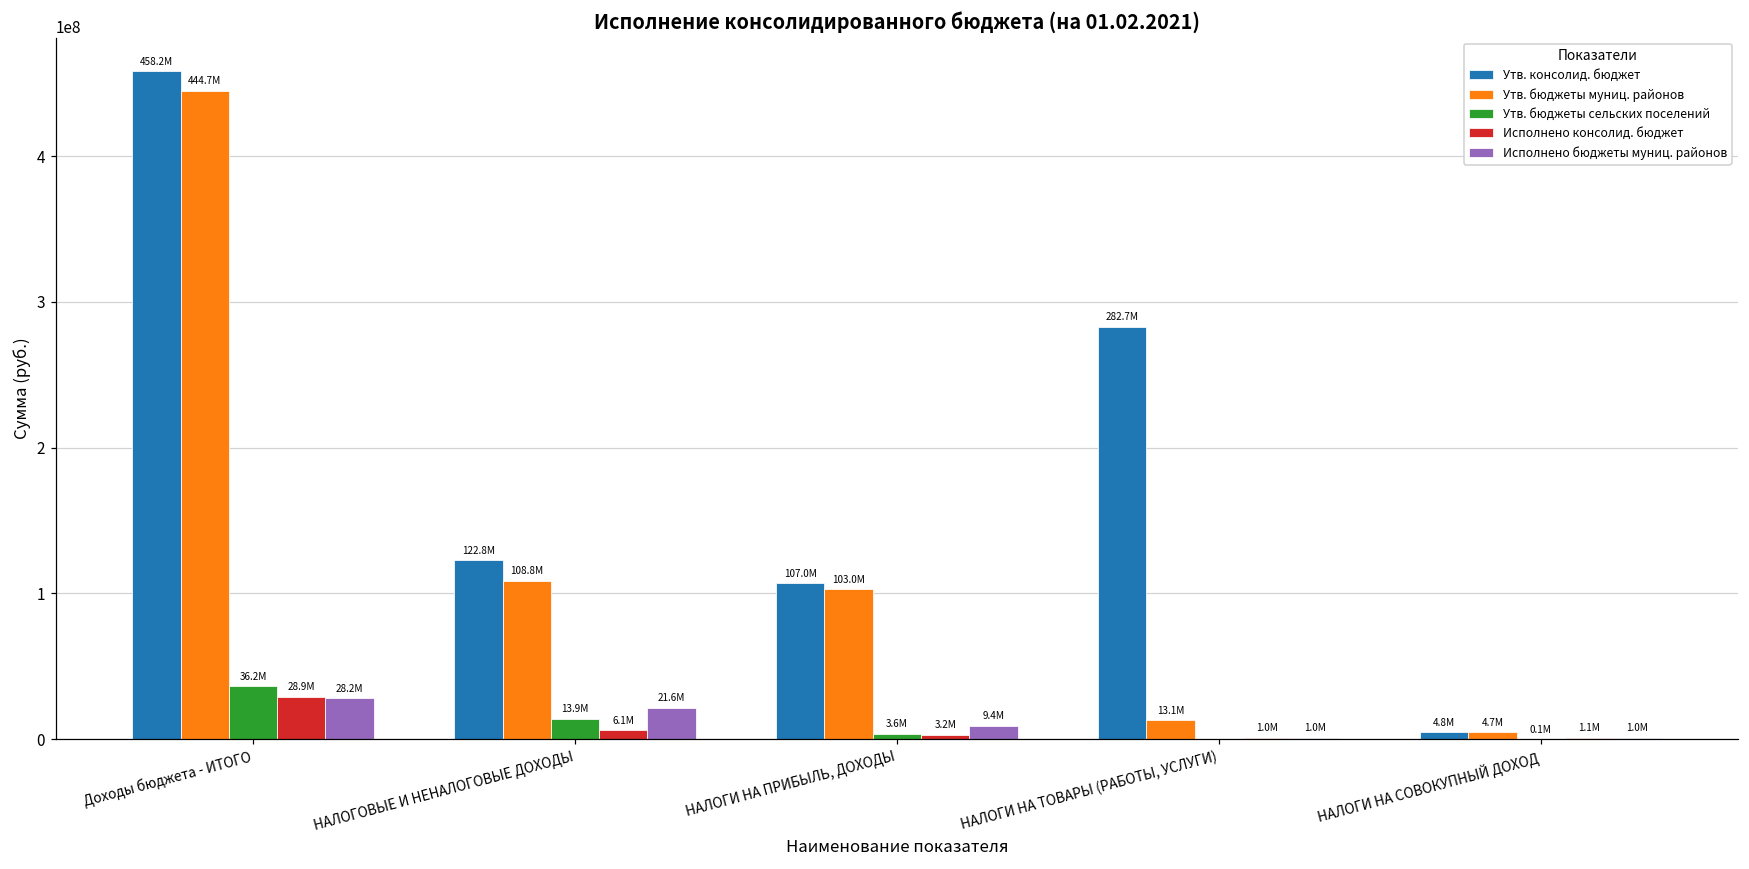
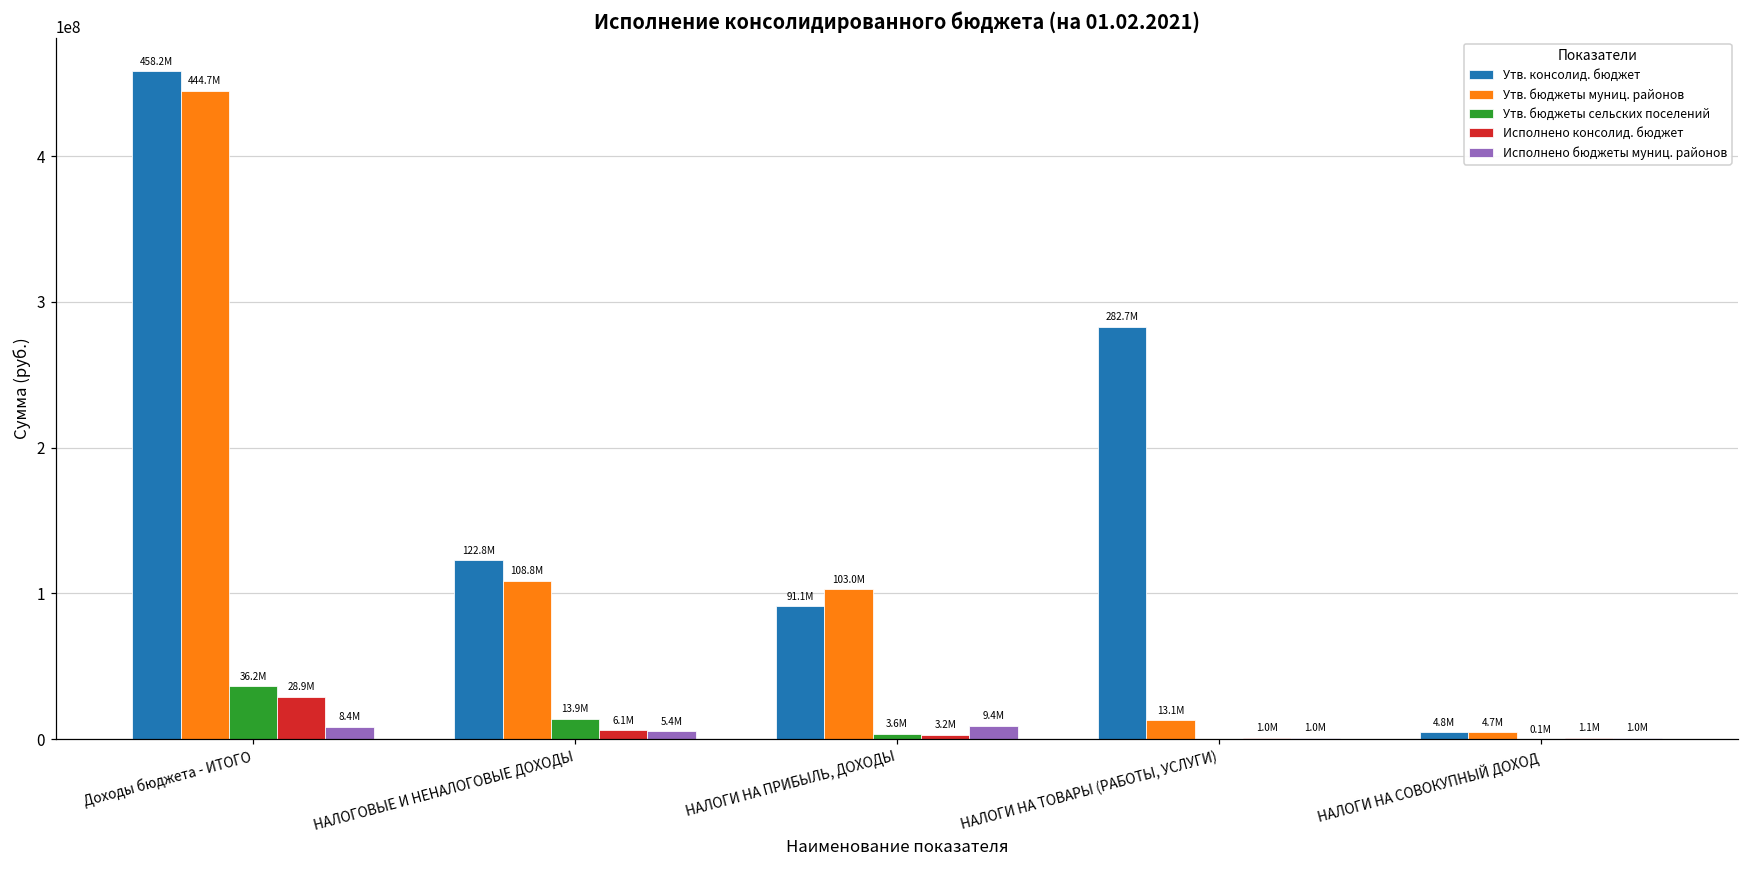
Исполнено бюджеты муниц. районов, Доходы бюджета - ИТОГО: 28.2M -> 8.4M
Исполнено бюджеты муниц. районов, НАЛОГОВЫЕ И НЕНАЛОГОВЫЕ ДОХОДЫ: 21.6M -> 5.4M
Утв. консолид. бюджет, НАЛОГИ НА ПРИБЫЛЬ, ДОХОДЫ: 107.0M -> 91.1M
